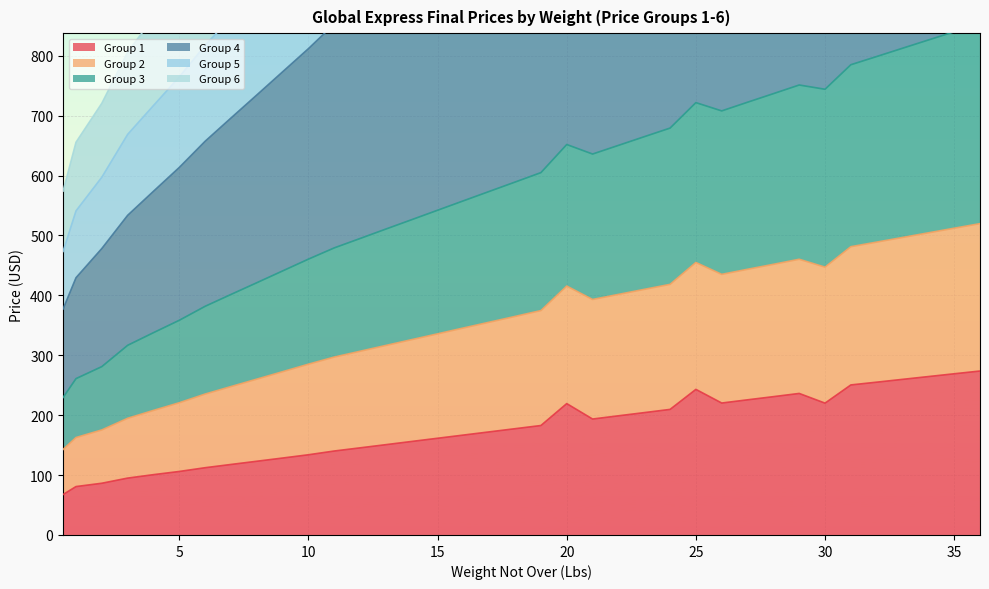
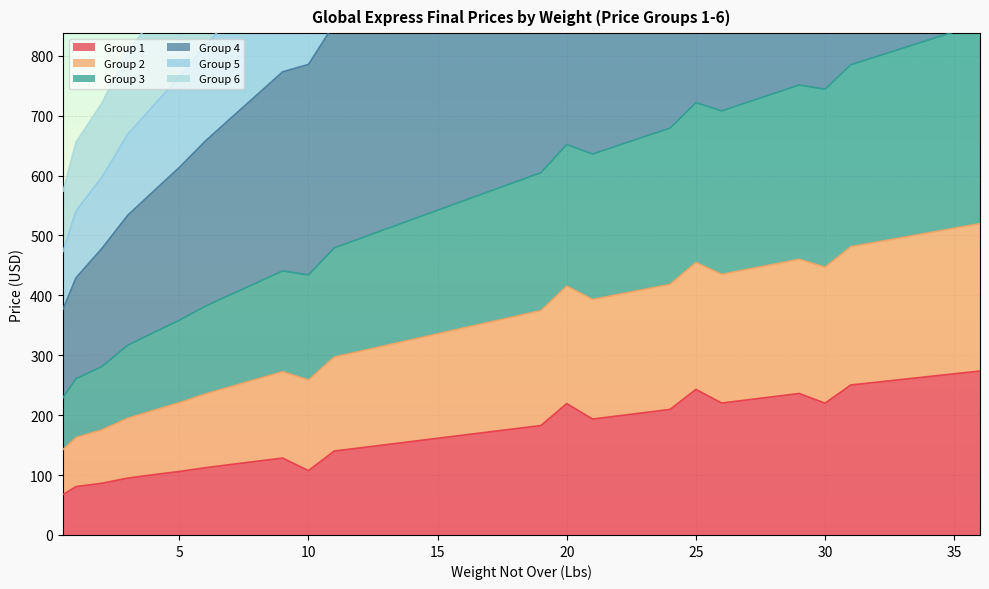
Group 1, 10: 130 -> 110
